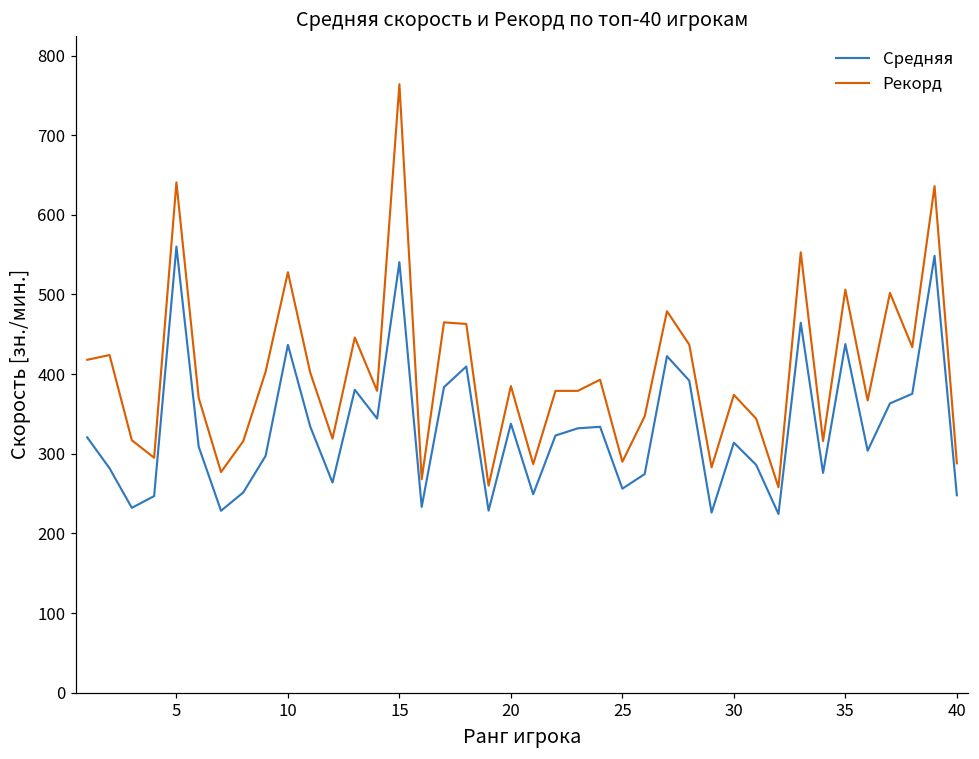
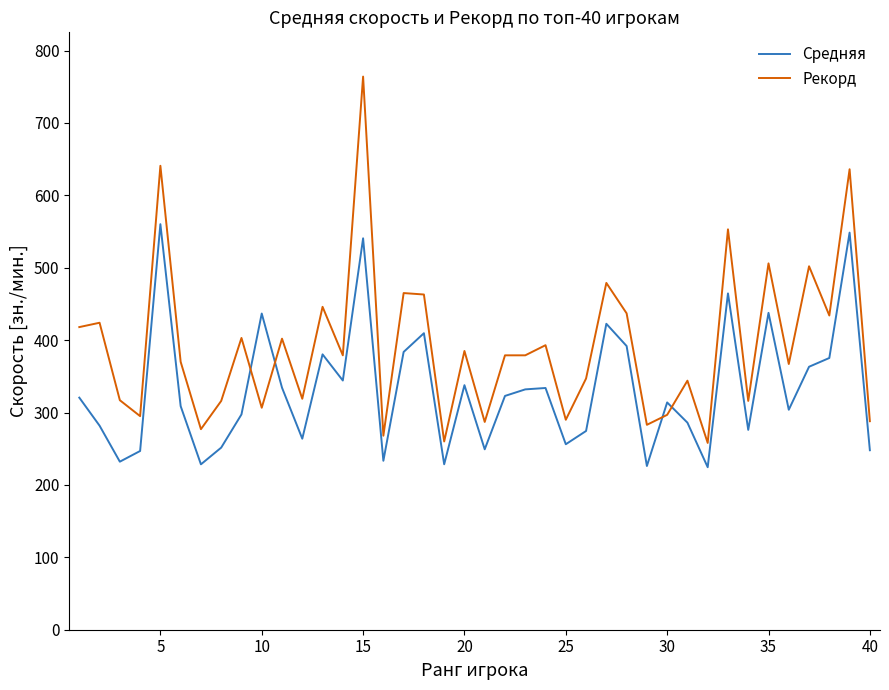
Рекорд, 10: 530 -> 310
Рекорд, 30: 370 -> 300
